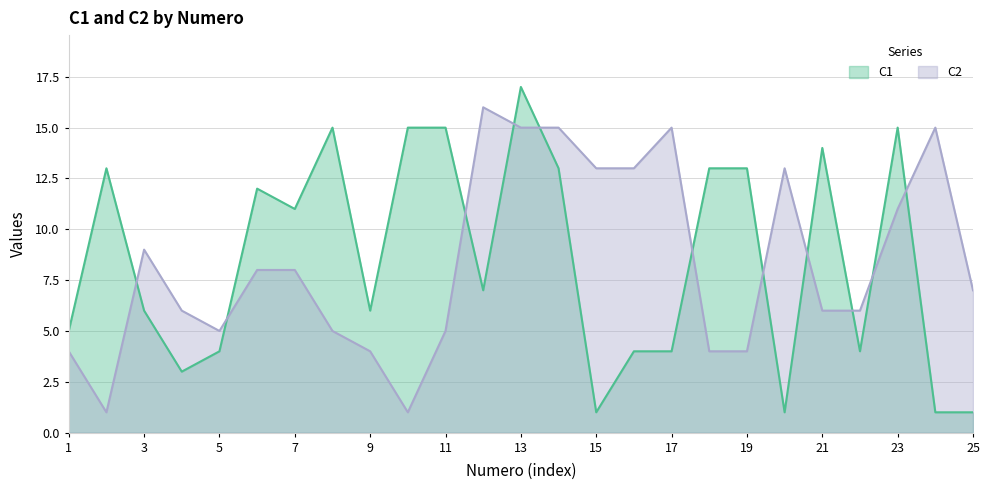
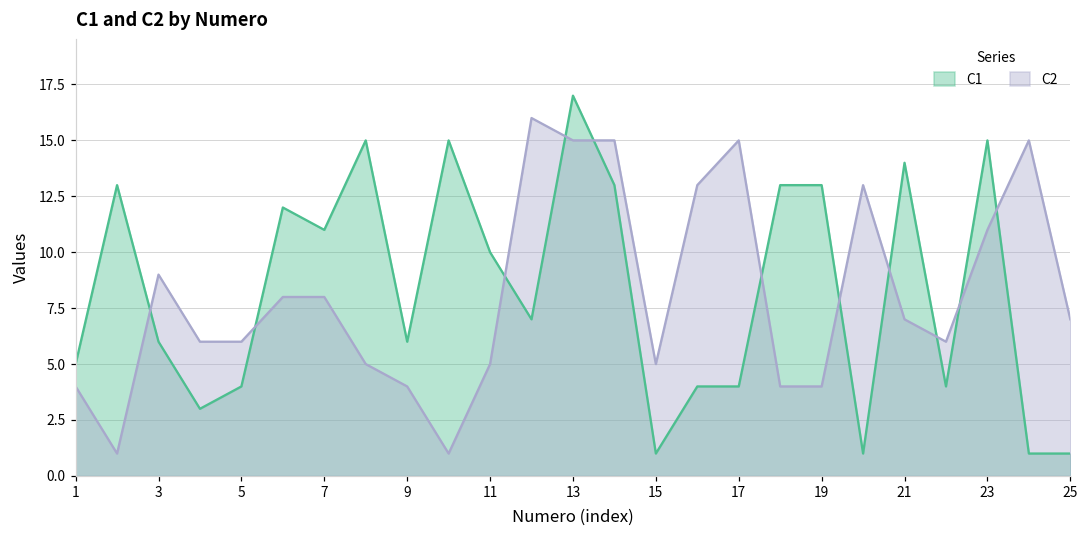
C2, 5: 5 -> 6
C1, 11: 15 -> 10
C2, 15: 13 -> 5
C2, 21: 6 -> 7
